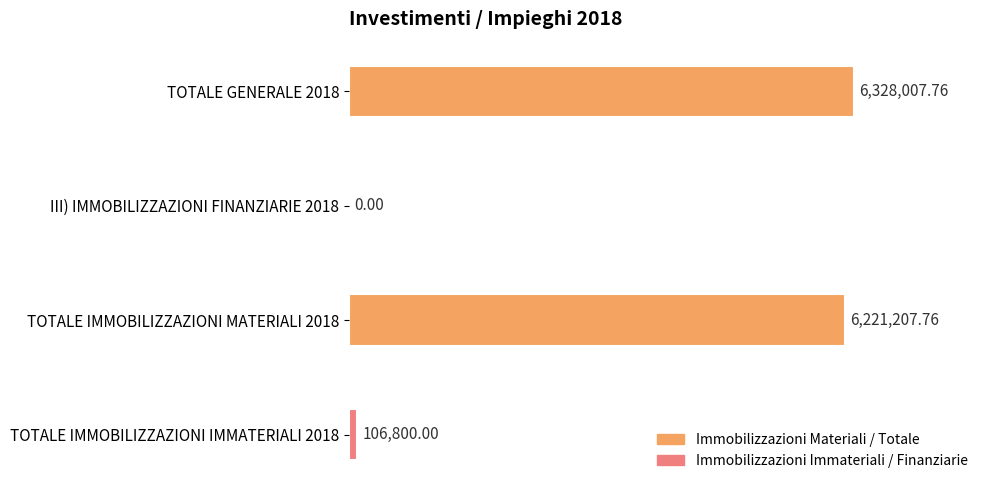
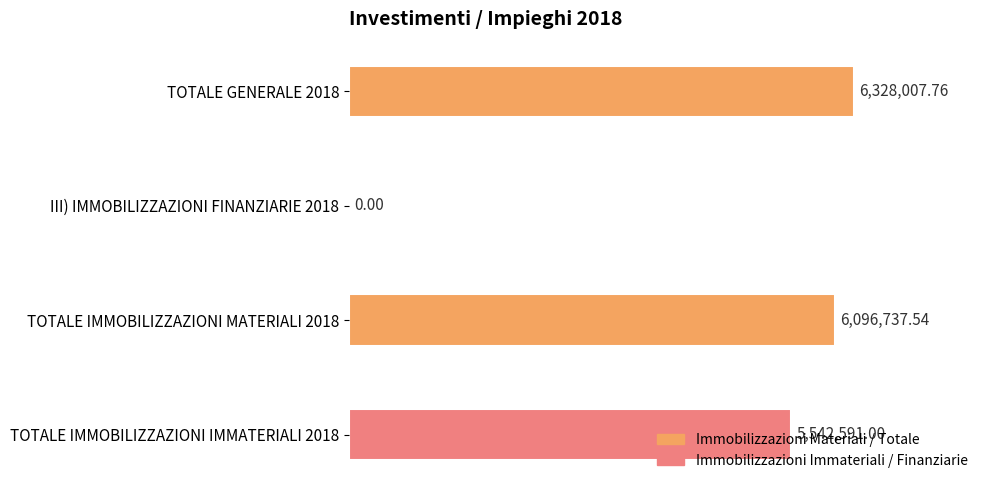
TOTALE IMMOBILIZZAZIONI MATERIALI 2018: 6,221,207.76 -> 6,096,737.54
TOTALE IMMOBILIZZAZIONI IMMATERIALI 2018: 106,800.00 -> 5,542,591.00
